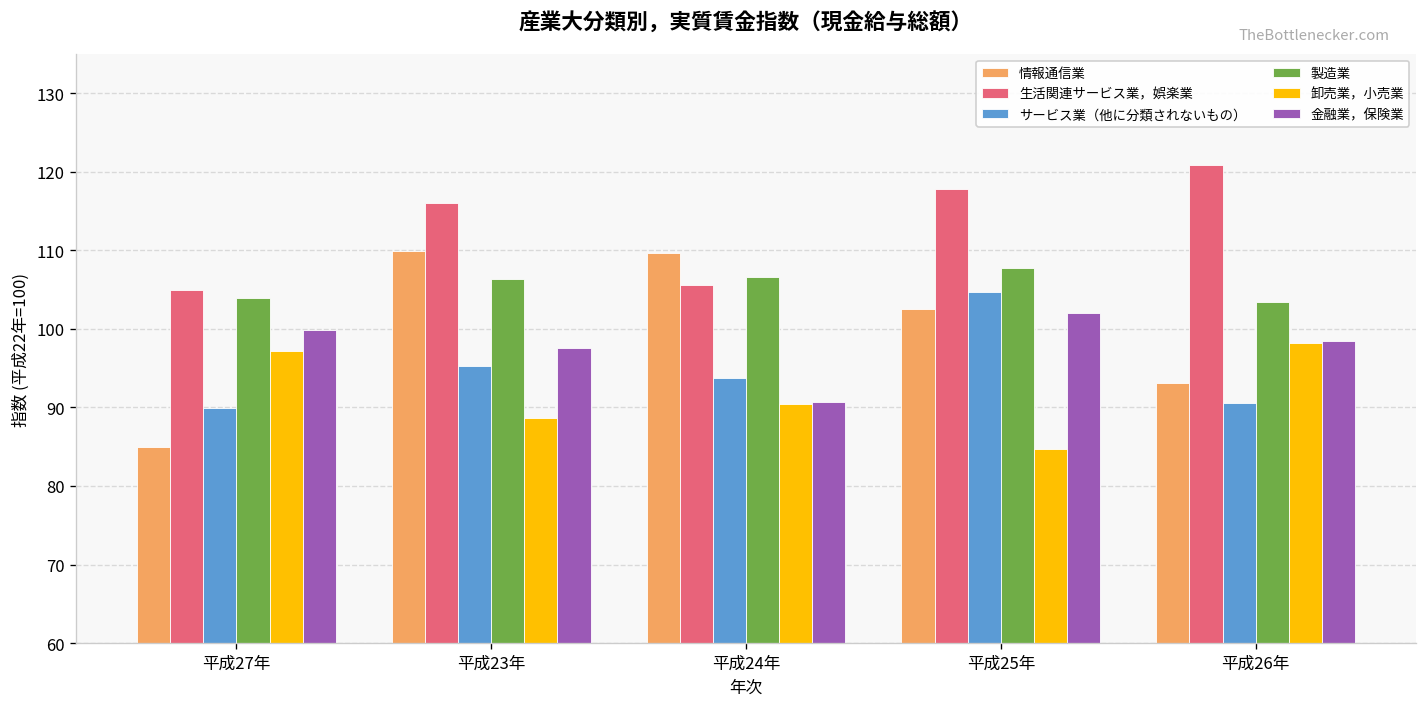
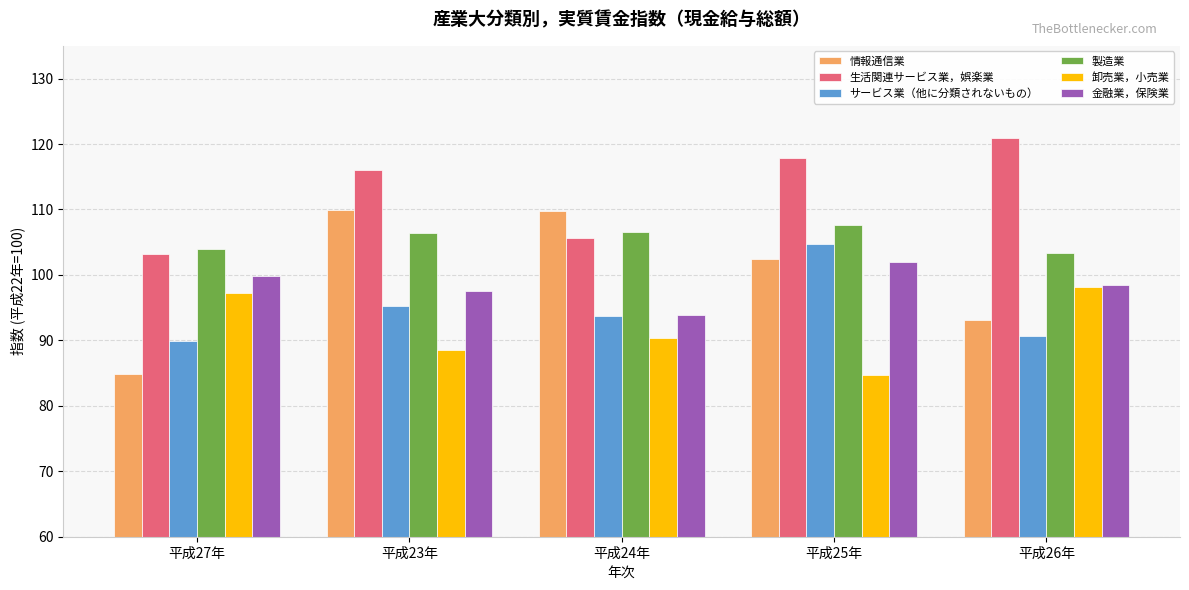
生活関連サービス業，娯楽業, 平成27年: 105 -> 103
金融業，保険業, 平成24年: 91 -> 94
